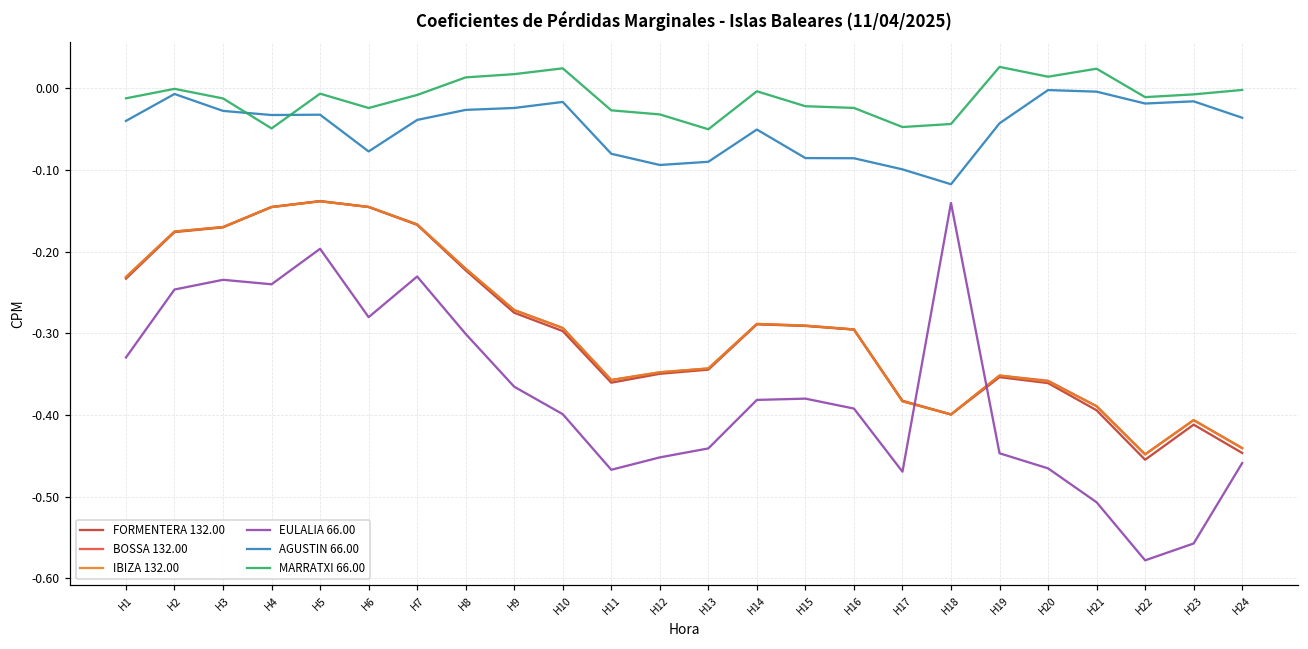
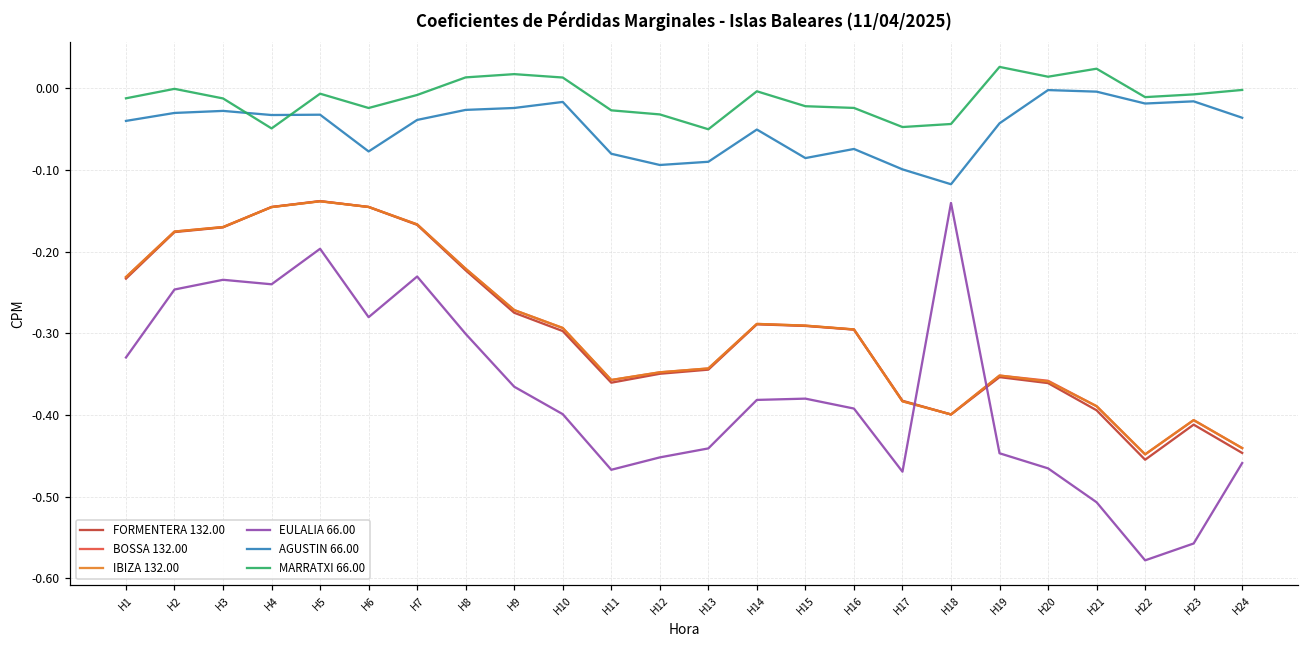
AGUSTIN 66.00, H2: -0.01 -> -0.03
MARRATXI 66.00, H10: 0.02 -> 0.01
AGUSTIN 66.00, H16: -0.09 -> -0.07
